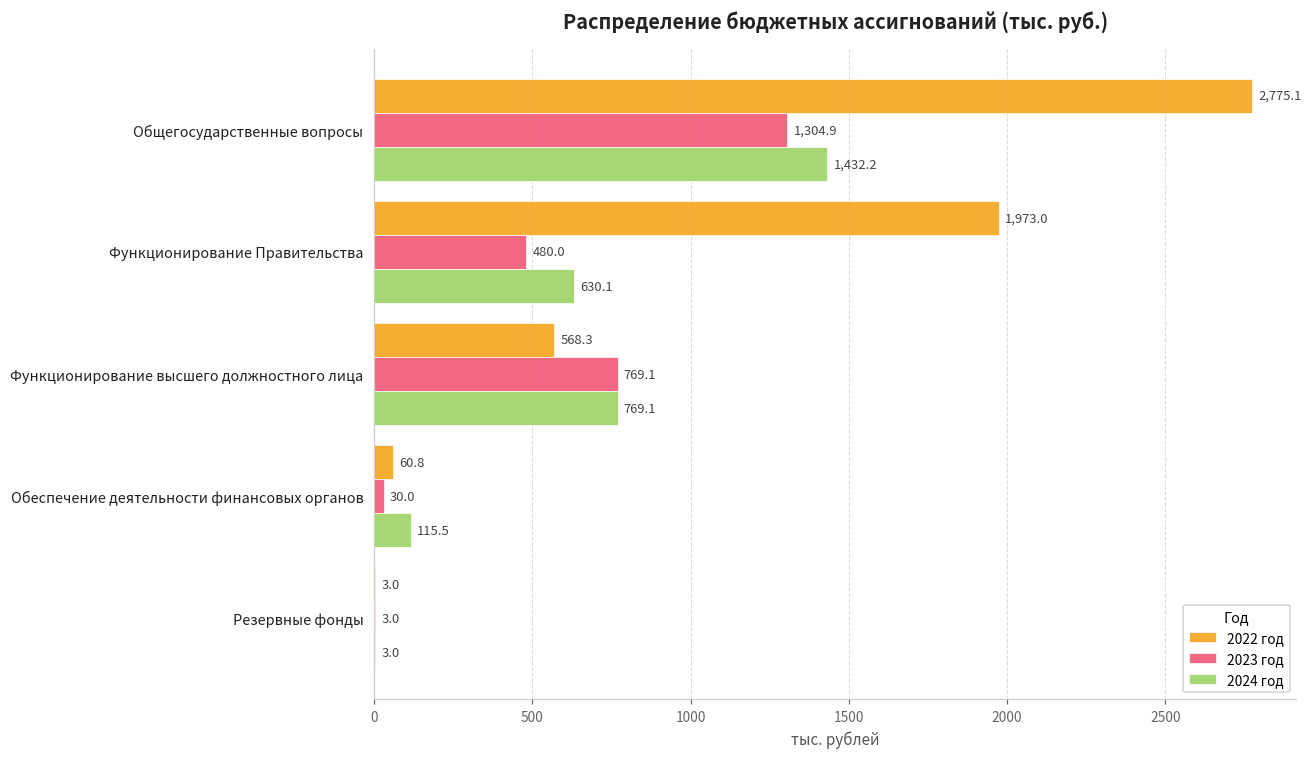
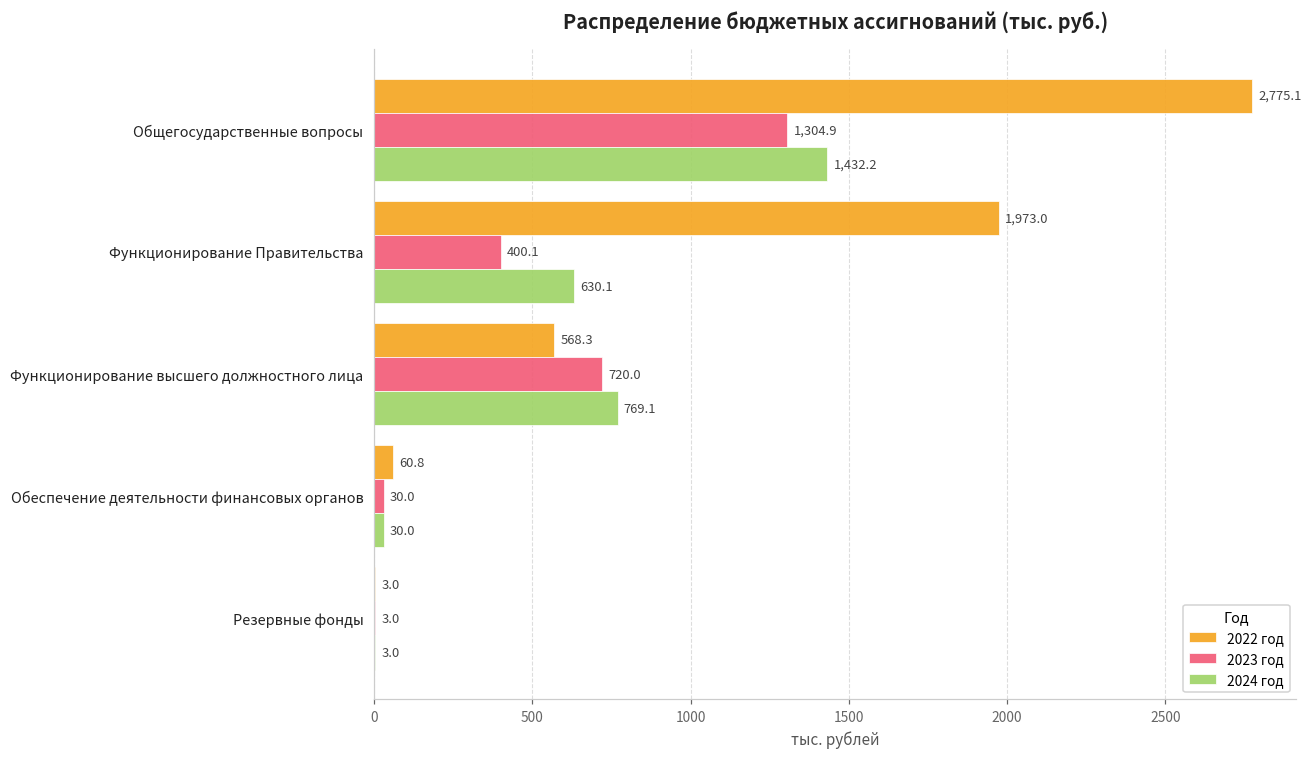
2023 год, Функционирование Правительства: 480.0 -> 400.1
2023 год, Функционирование высшего должностного лица: 769.1 -> 720.0
2024 год, Обеспечение деятельности финансовых органов: 115.5 -> 30.0
